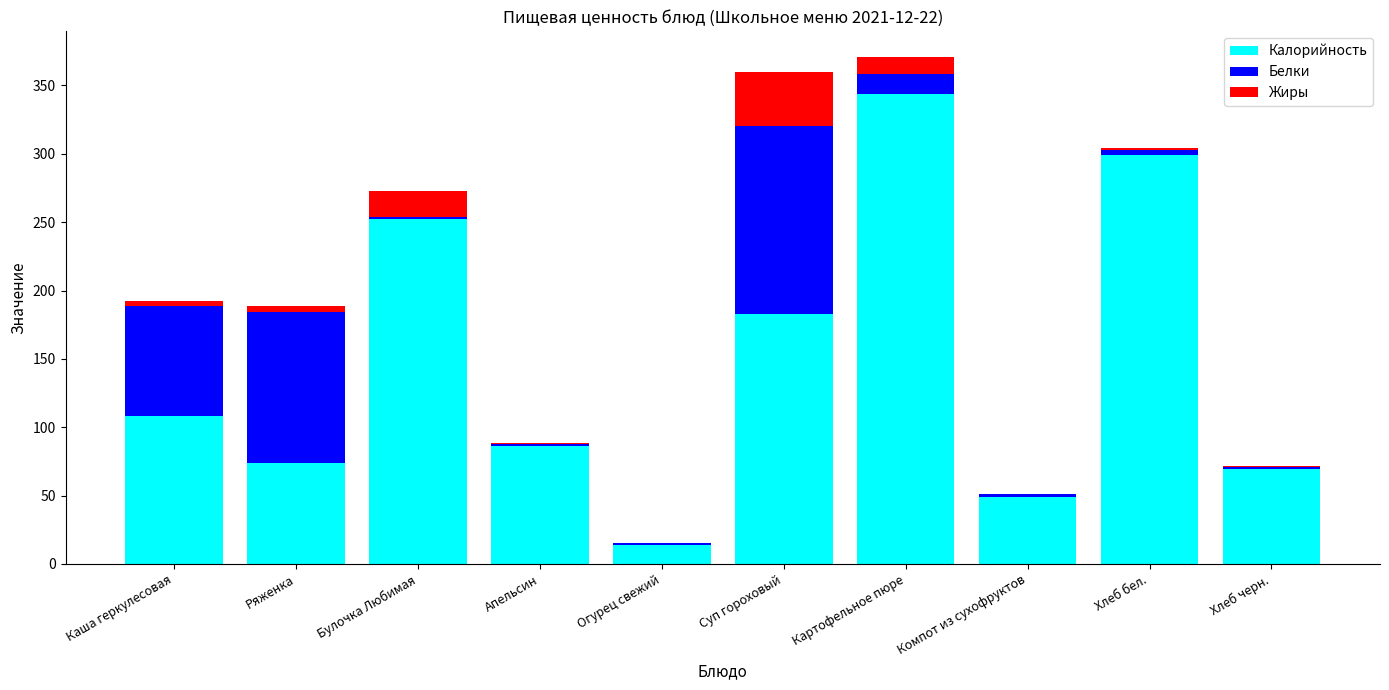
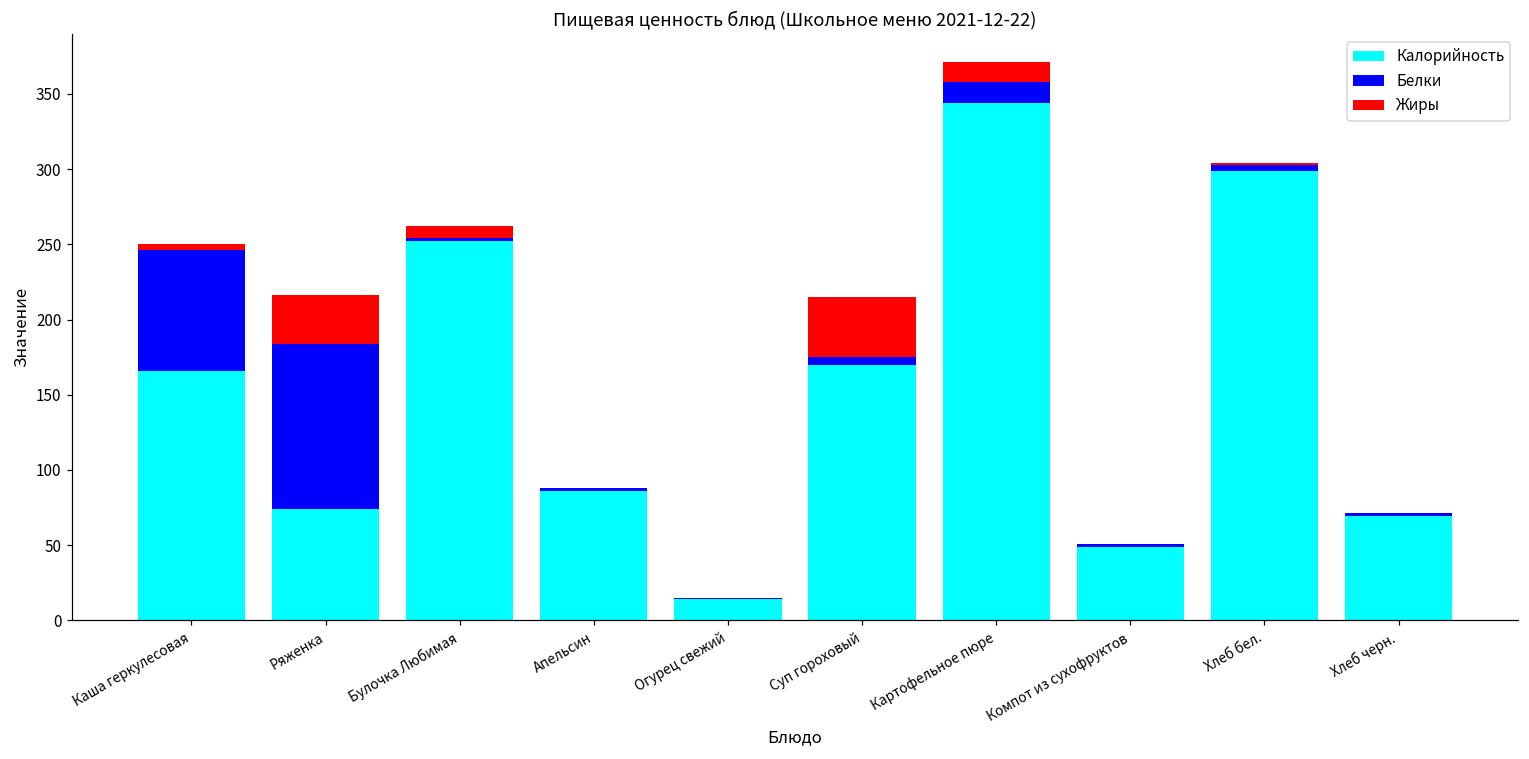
Калорийность, Каша геркулесовая: 108 -> 166
Жиры, Ряженка: 5 -> 32
Жиры, Булочка Любимая: 19 -> 8
Калорийность, Суп гороховый: 183 -> 170
Белки, Суп гороховый: 137 -> 5
